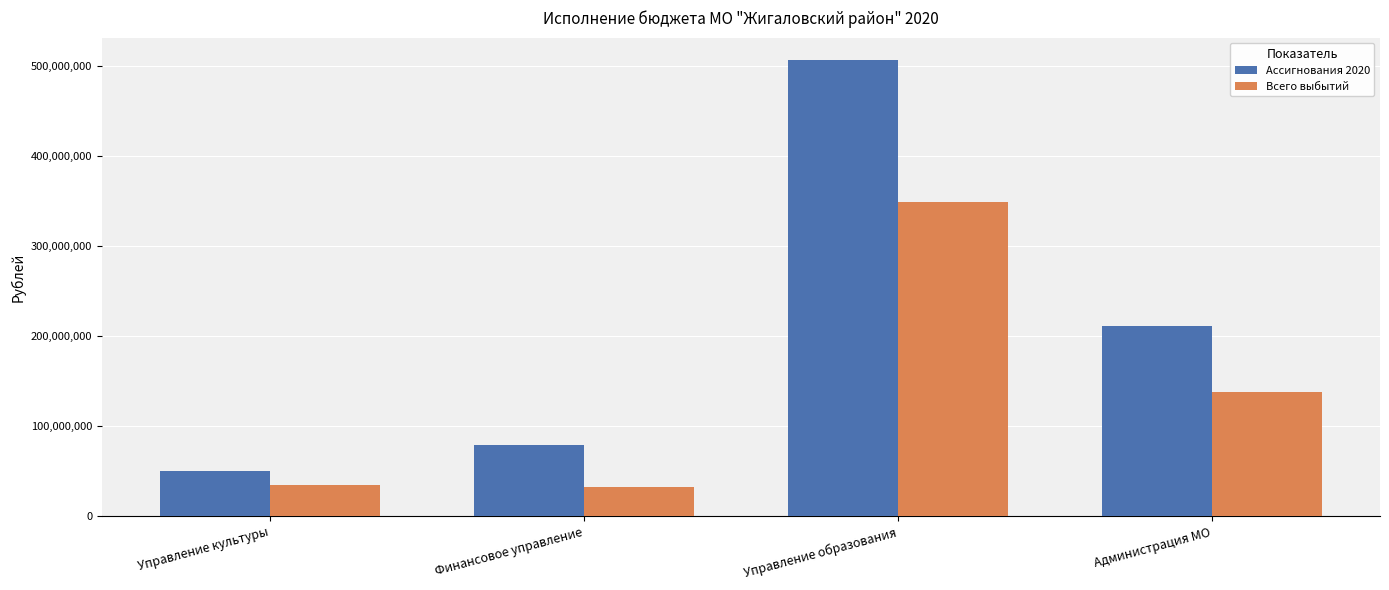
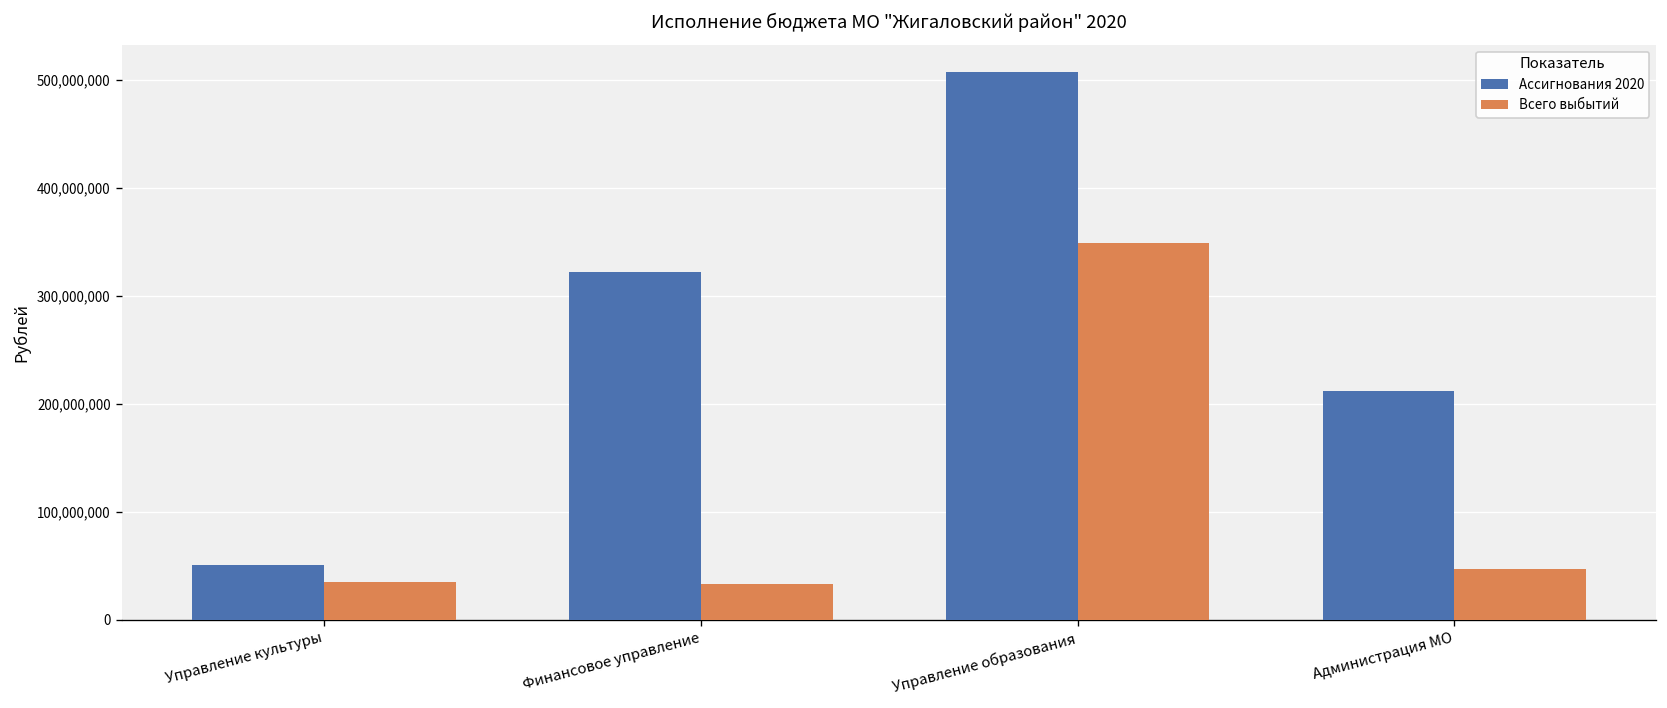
Ассигнования 2020, Финансовое управление: 80,000,000 -> 320,000,000
Всего выбытий, Администрация МО: 140,000,000 -> 50,000,000
